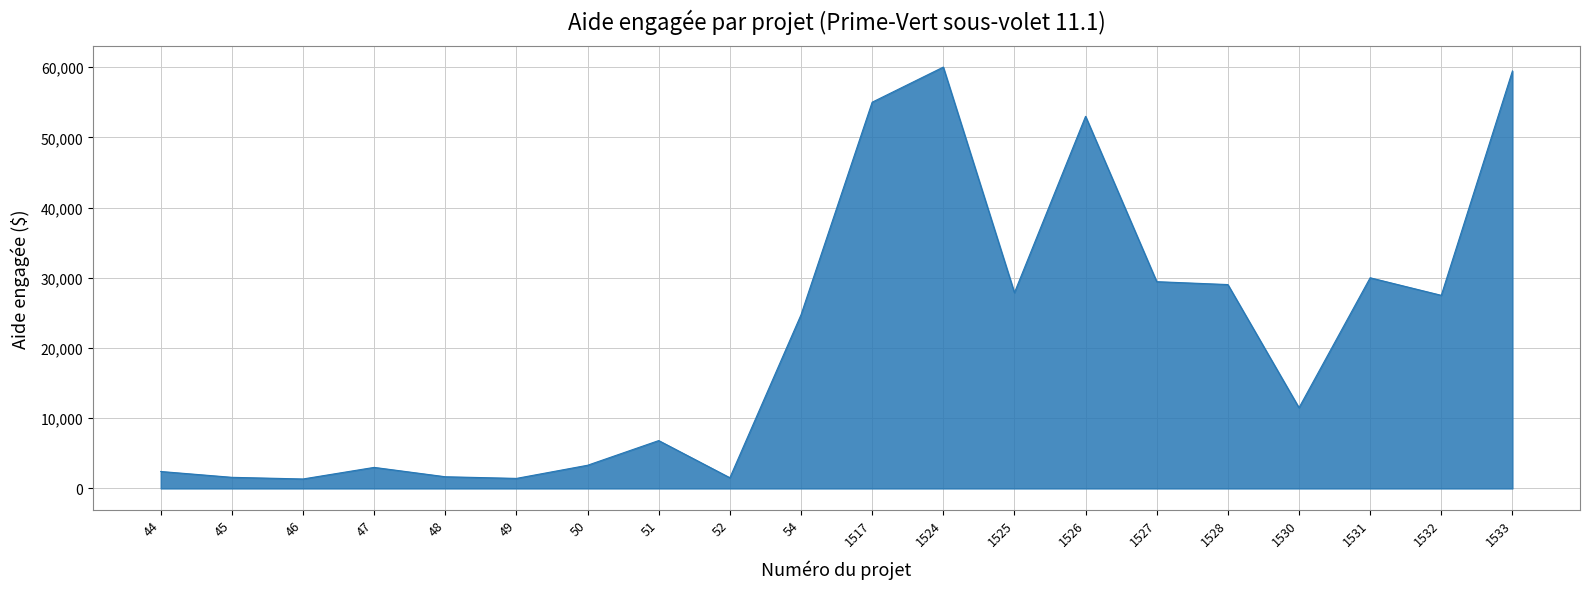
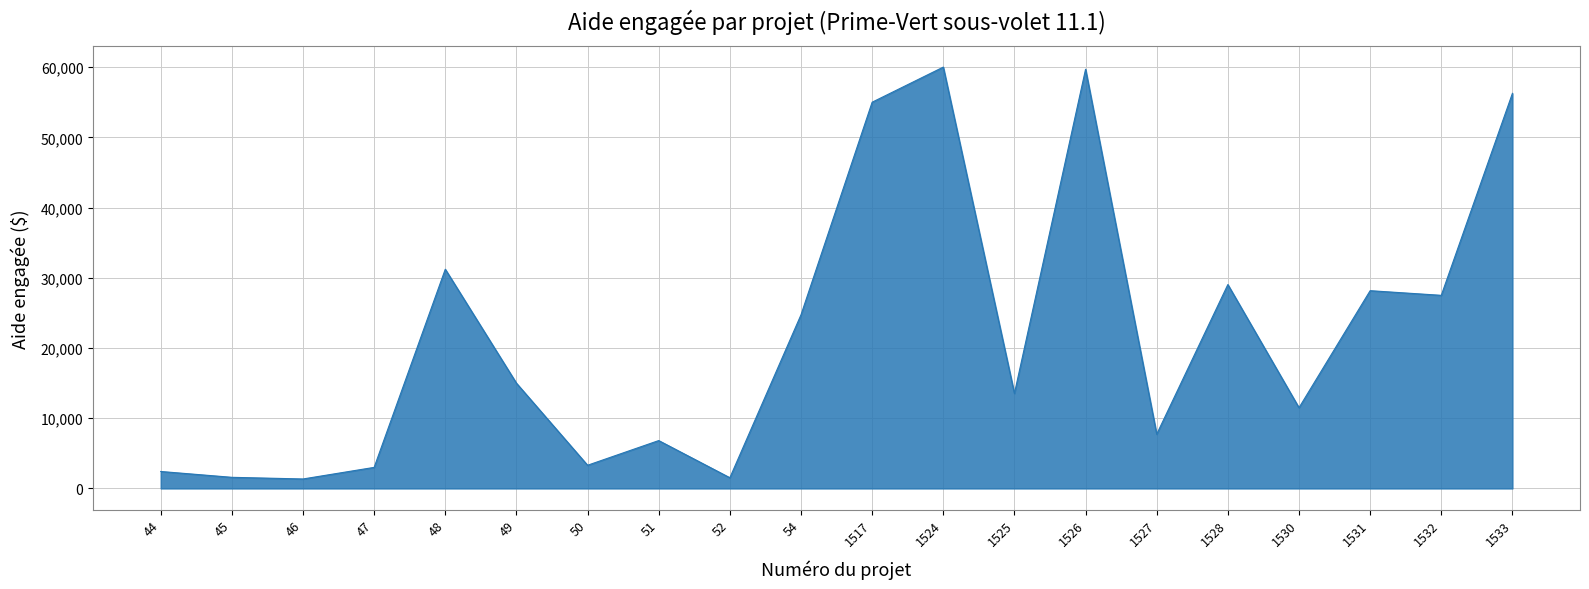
48: 2,000 -> 31,000
49: 1,000 -> 15,000
1525: 28,000 -> 14,000
1526: 53,000 -> 60,000
1527: 29,000 -> 8,000
1531: 30,000 -> 28,000
1533: 59,000 -> 56,000
